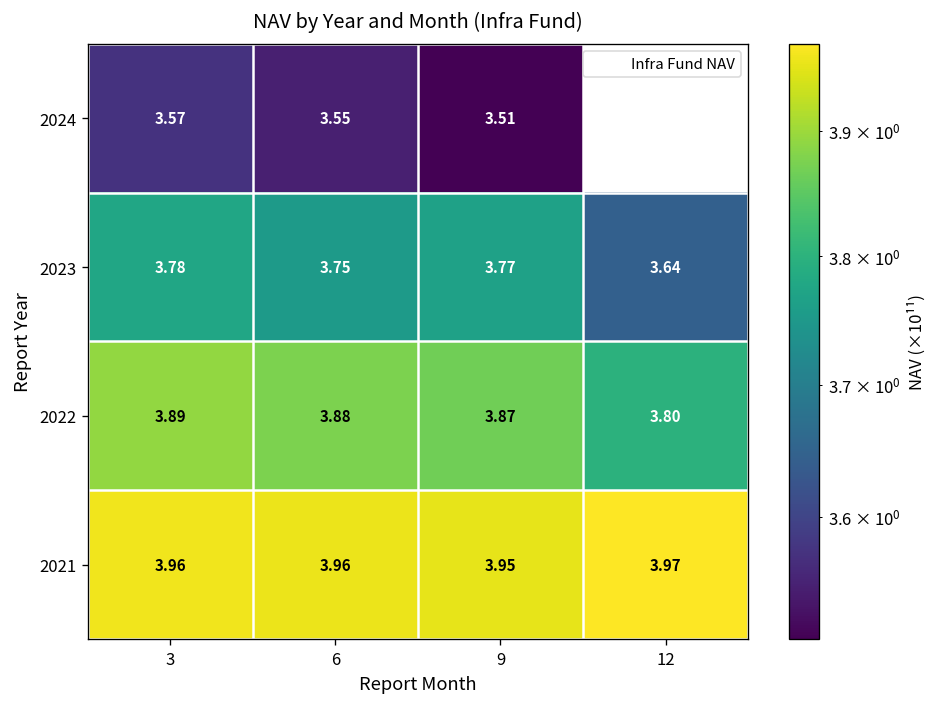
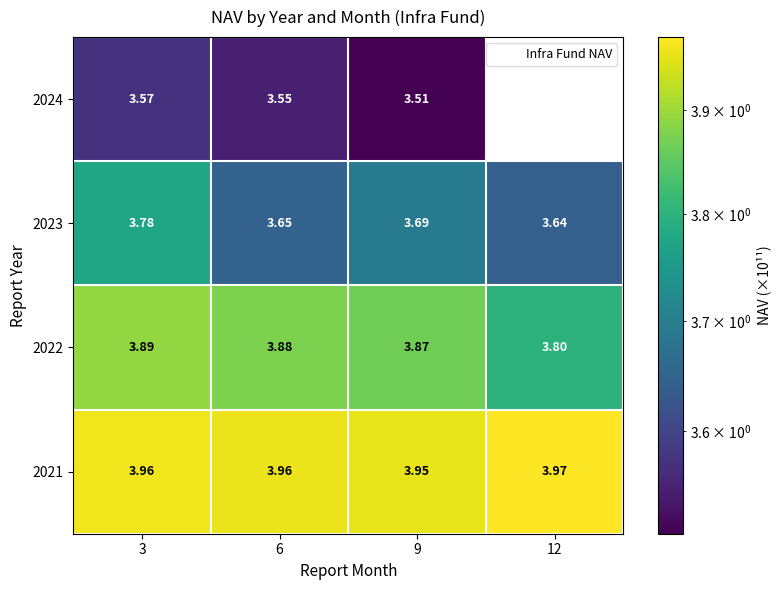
2023, 6: 3.75 -> 3.65
2023, 9: 3.77 -> 3.69
